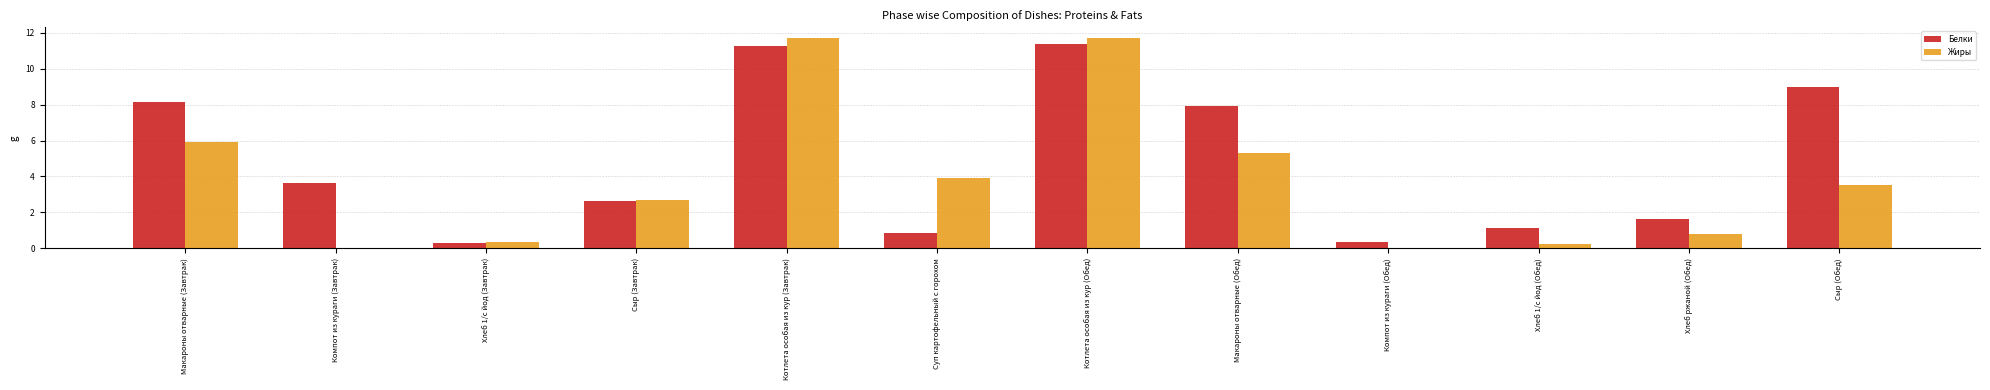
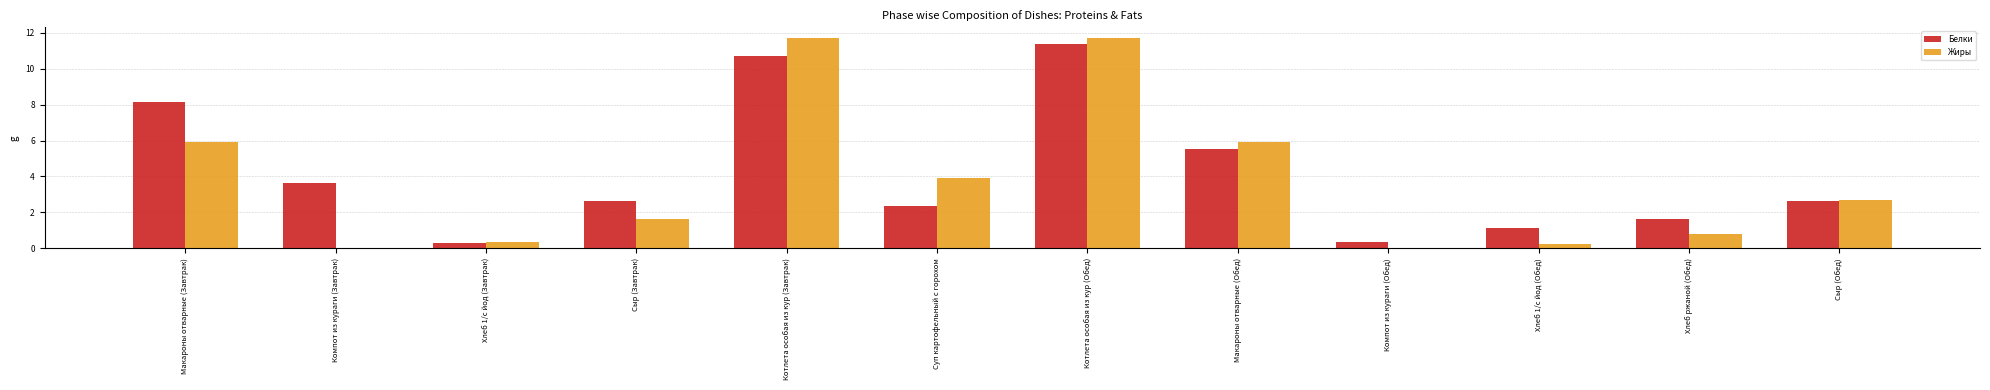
Жиры, Сыр (Завтрак): 2.7 -> 1.6
Белки, Котлета особая из кур (Завтрак): 11.3 -> 10.7
Белки, Суп картофельный с горохом: 0.9 -> 2.3
Белки, Макароны отварные (Обед): 7.9 -> 5.5
Жиры, Макароны отварные (Обед): 5.3 -> 5.9
Белки, Сыр (Обед): 9.0 -> 2.6
Жиры, Сыр (Обед): 3.5 -> 2.7
